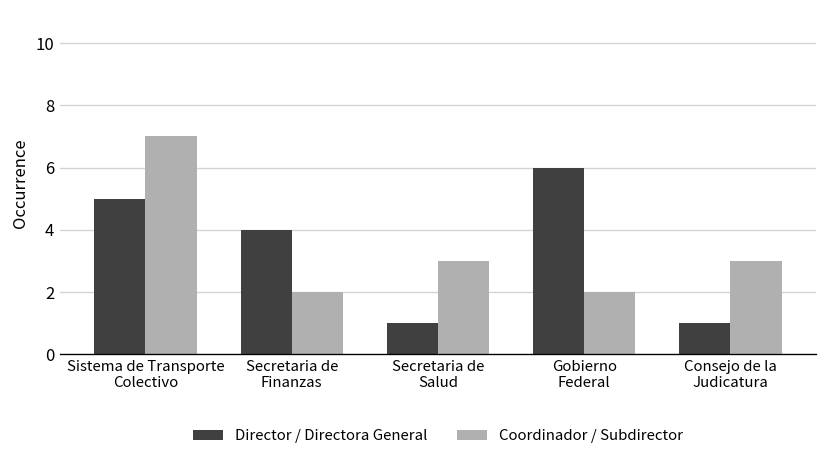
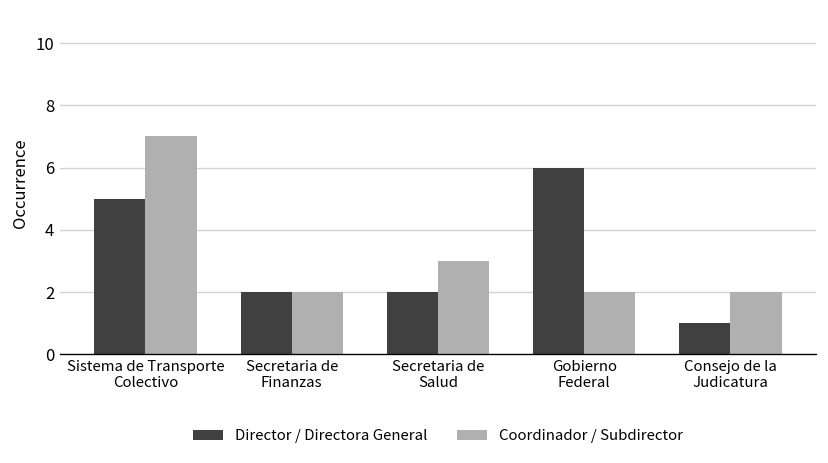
Director / Directora General, Secretaria de Finanzas: 4 -> 2
Director / Directora General, Secretaria de Salud: 1 -> 2
Coordinador / Subdirector, Consejo de la Judicatura: 3 -> 2
